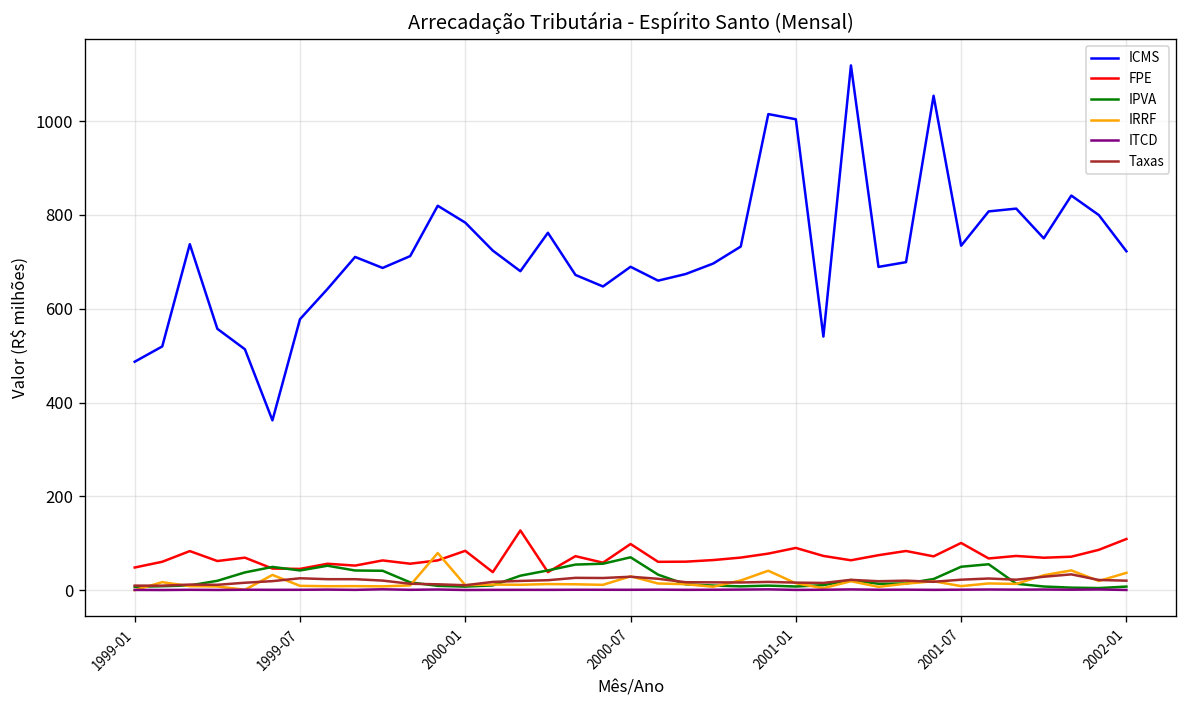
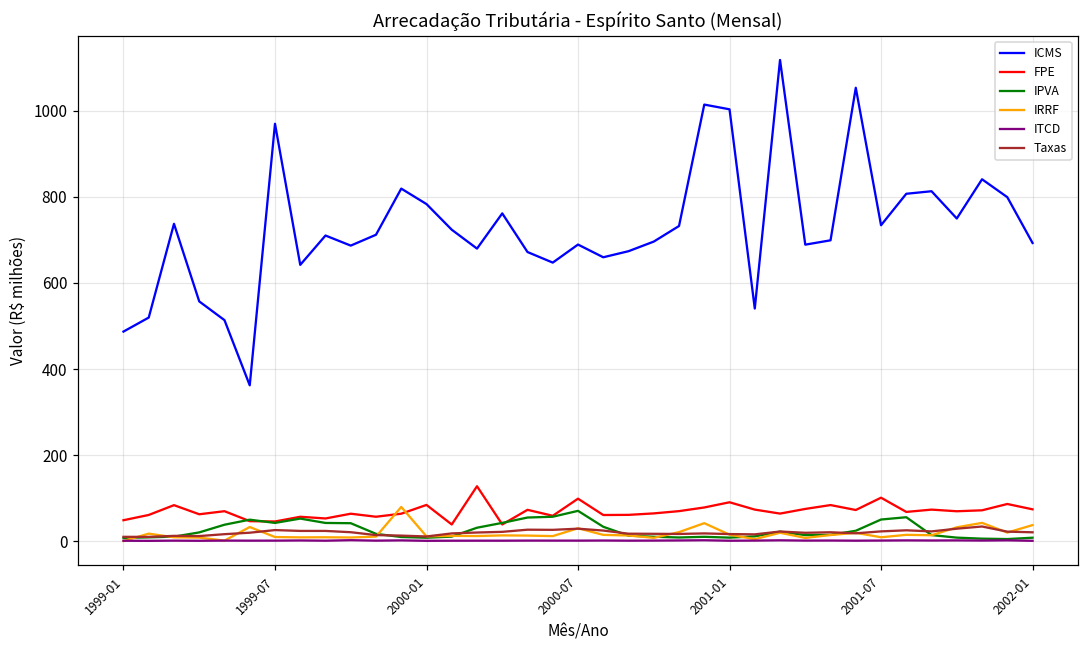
ICMS, 1999-07: 580 -> 970
ICMS, 2002-01: 720 -> 690
FPE, 2002-01: 110 -> 70
